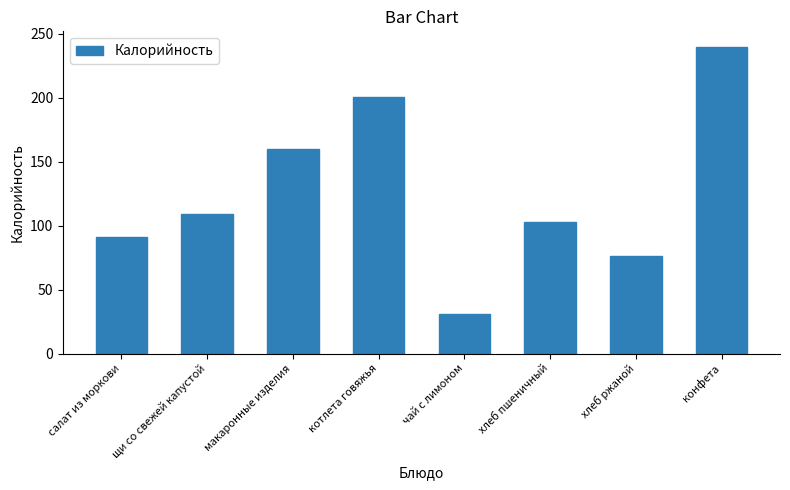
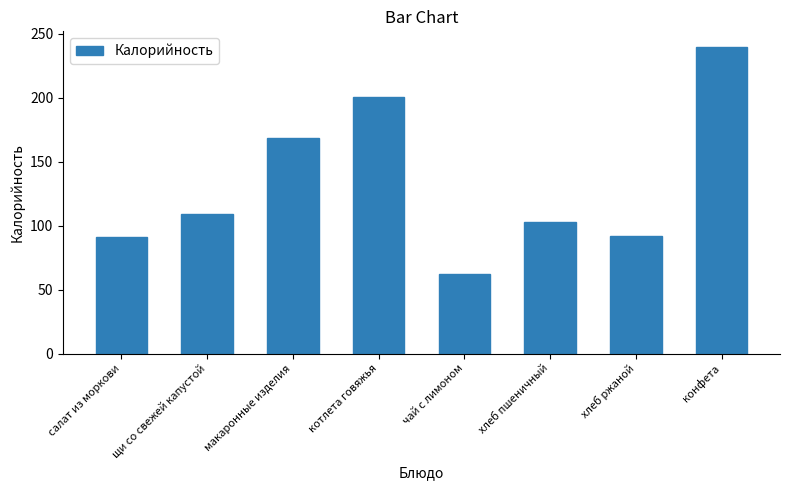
макаронные изделия: 160 -> 168
чай с лимоном: 31 -> 62
хлеб ржаной: 76 -> 92
